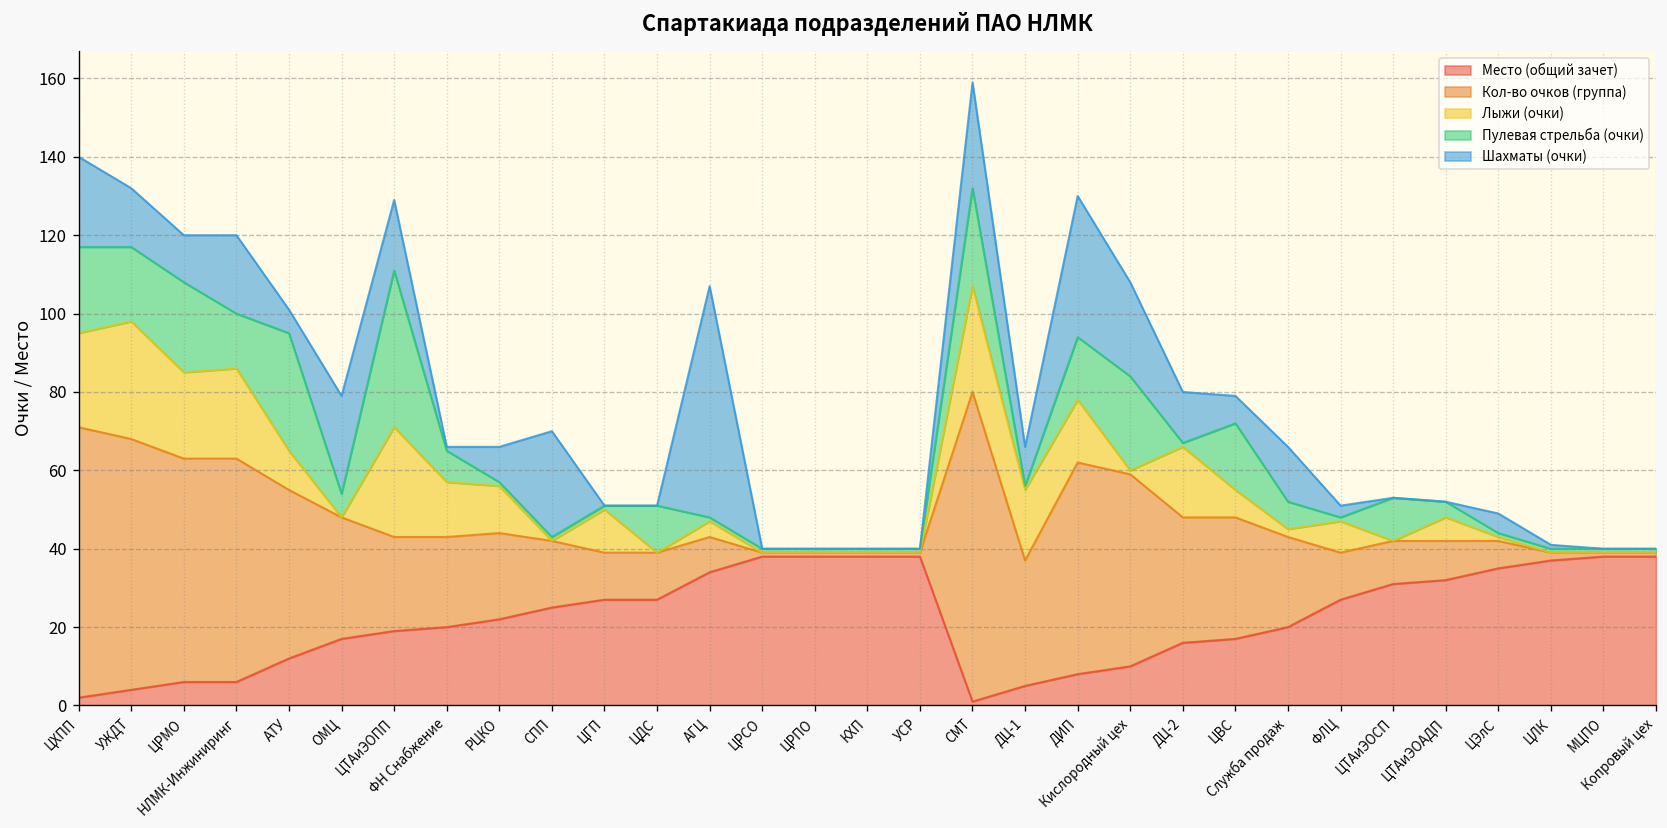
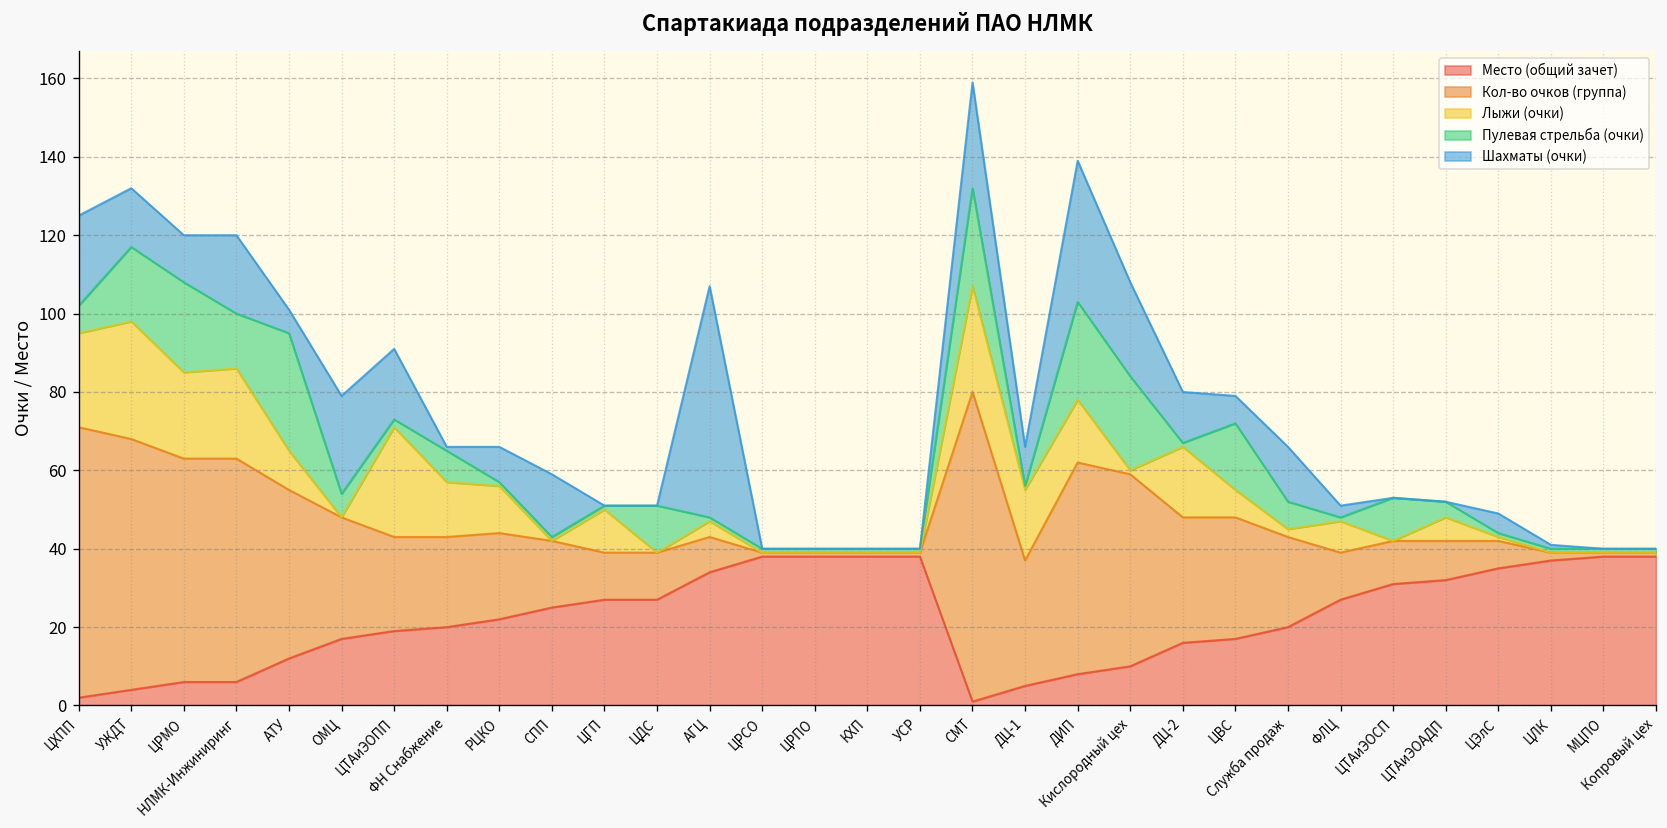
Пулевая стрельба (очки), ЦХПП: 22 -> 7
Пулевая стрельба (очки), ЦТАиЭОПП: 40 -> 2
Шахматы (очки), СПП: 27 -> 16
Пулевая стрельба (очки), ДИП: 16 -> 25
